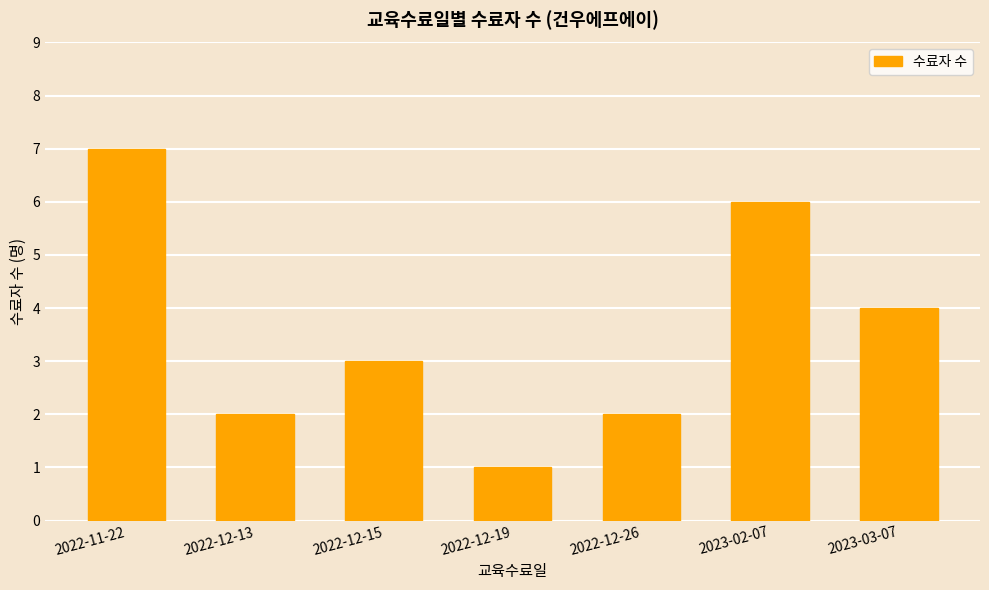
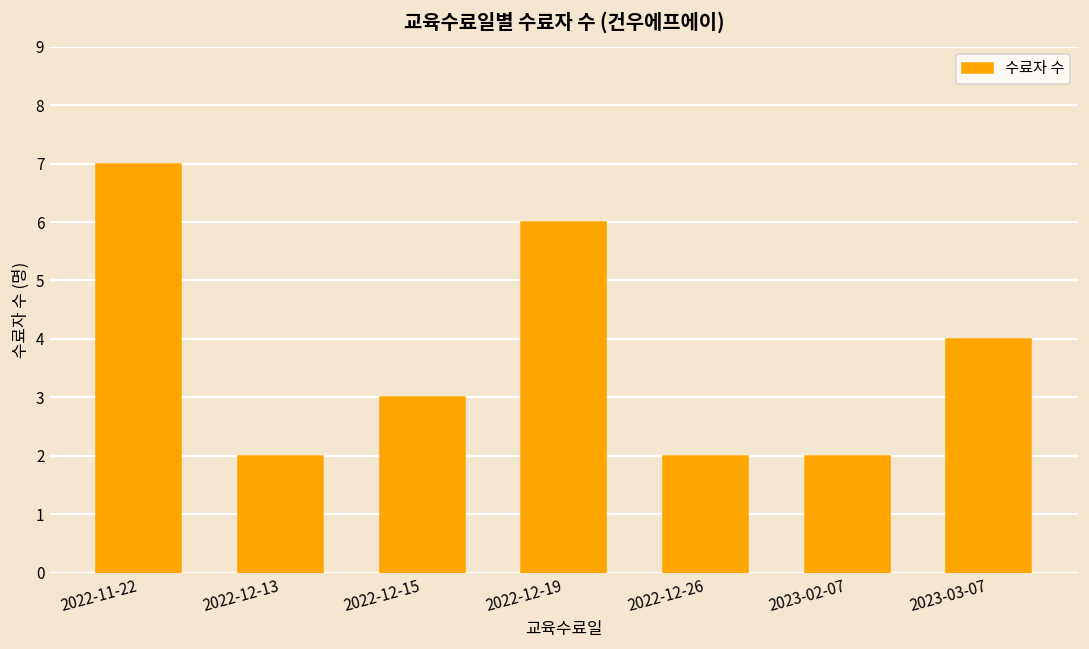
2022-12-19: 1 -> 6
2023-02-07: 6 -> 2
